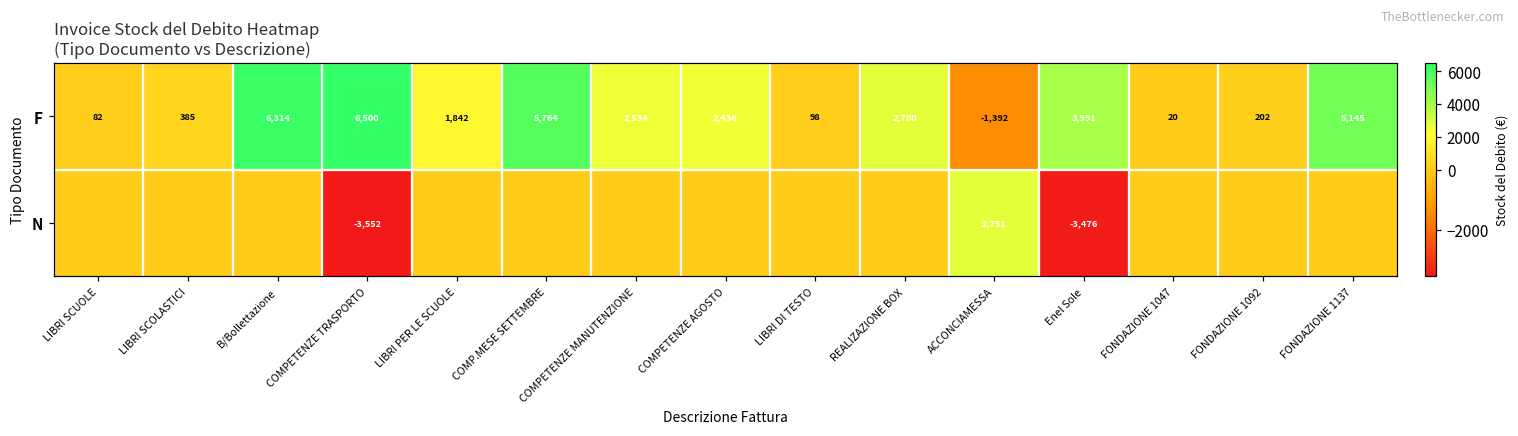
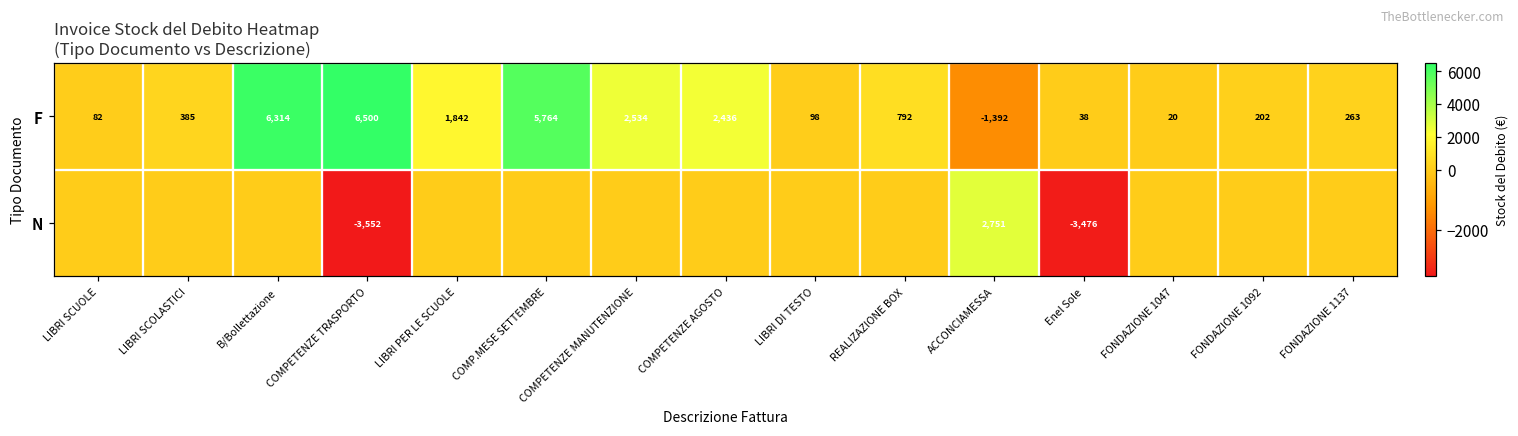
F, REALIZAZIONE BOX: 2,700 -> 792
F, Enel Sole: 3,991 -> 38
F, FONDAZIONE 1137: 5,145 -> 263
